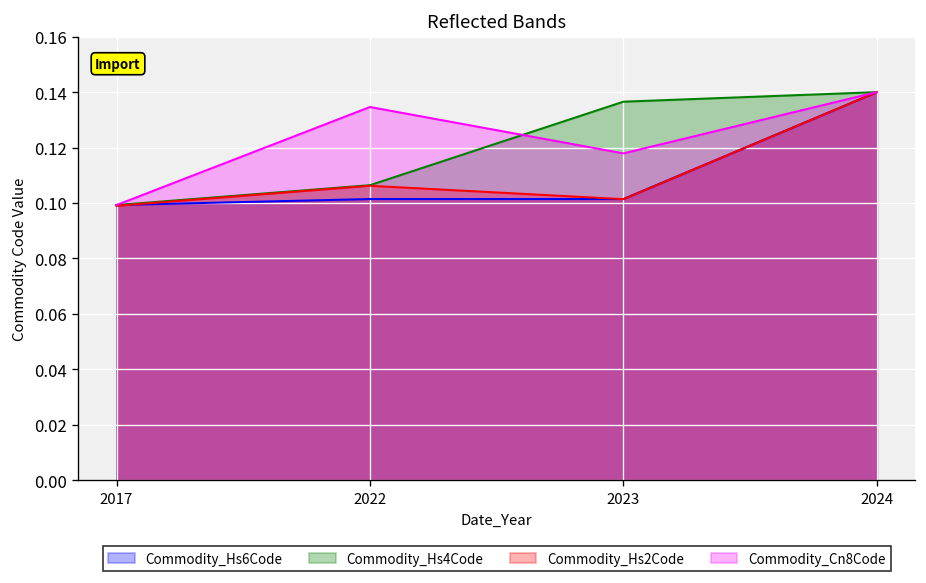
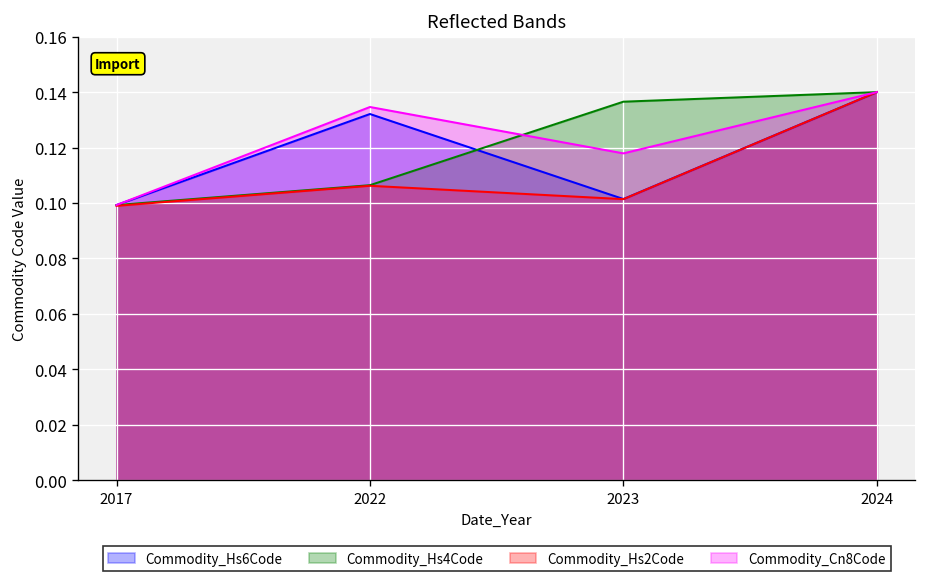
Commodity_Hs6Code, 2022: 0.101 -> 0.132
